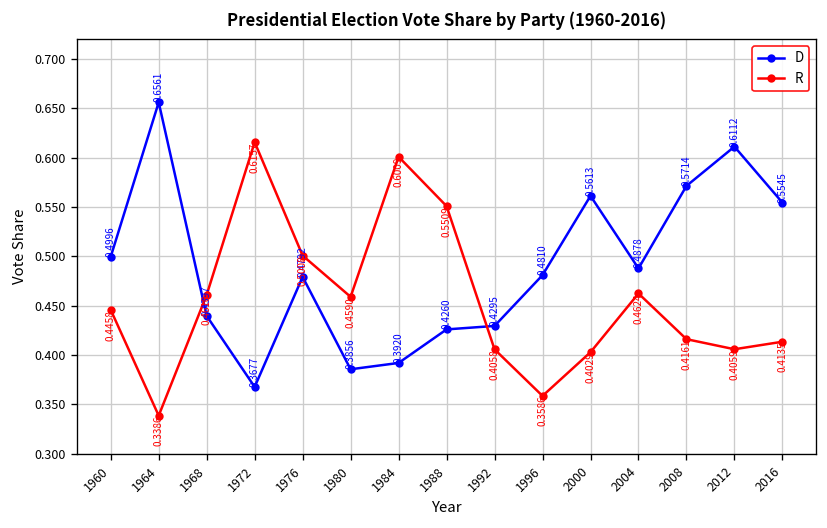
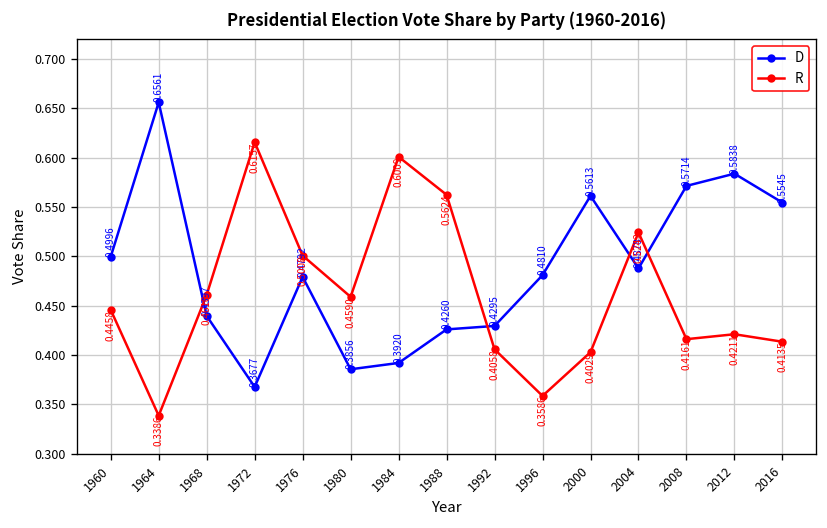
R, 1988: 0.5509 -> 0.5624
R, 2004: 0.4624 -> 0.5242
D, 2012: 0.6112 -> 0.5838
R, 2012: 0.4059 -> 0.4211
